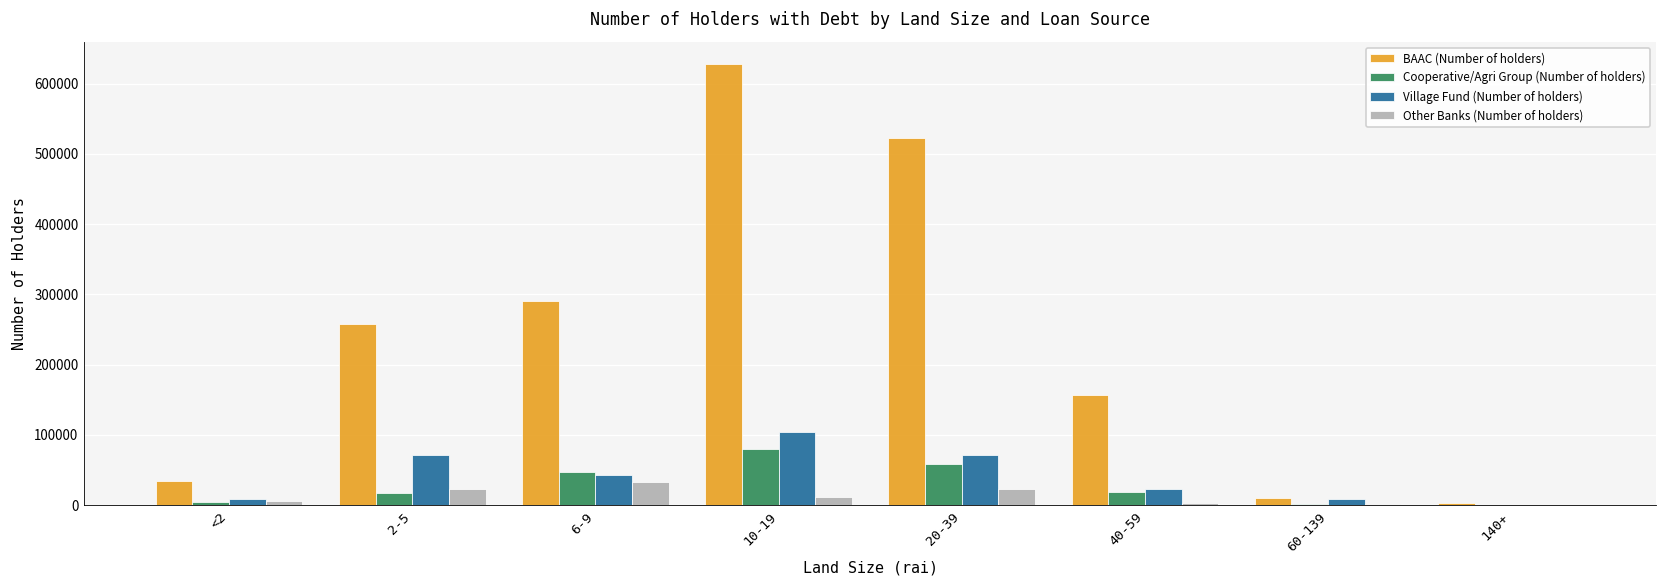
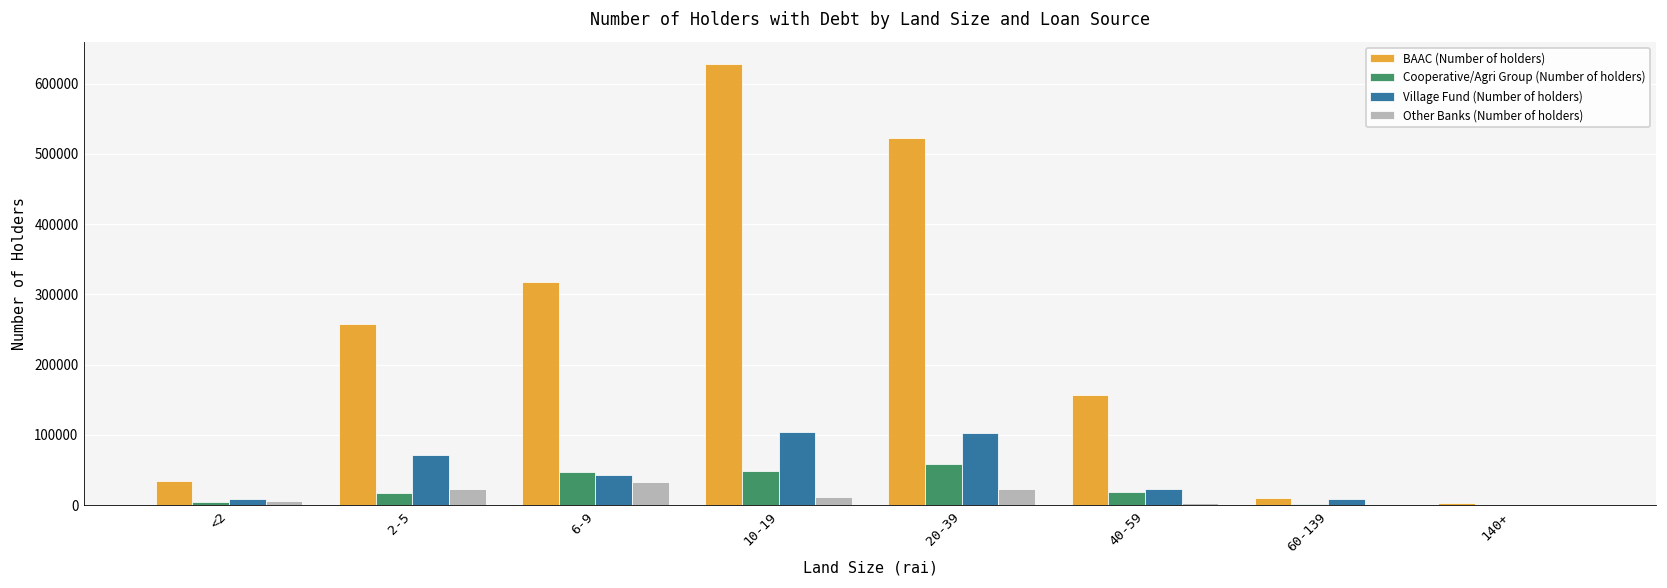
BAAC (Number of holders), 6-9: 290000 -> 320000
Cooperative/Agri Group (Number of holders), 10-19: 80000 -> 50000
Village Fund (Number of holders), 20-39: 70000 -> 100000
